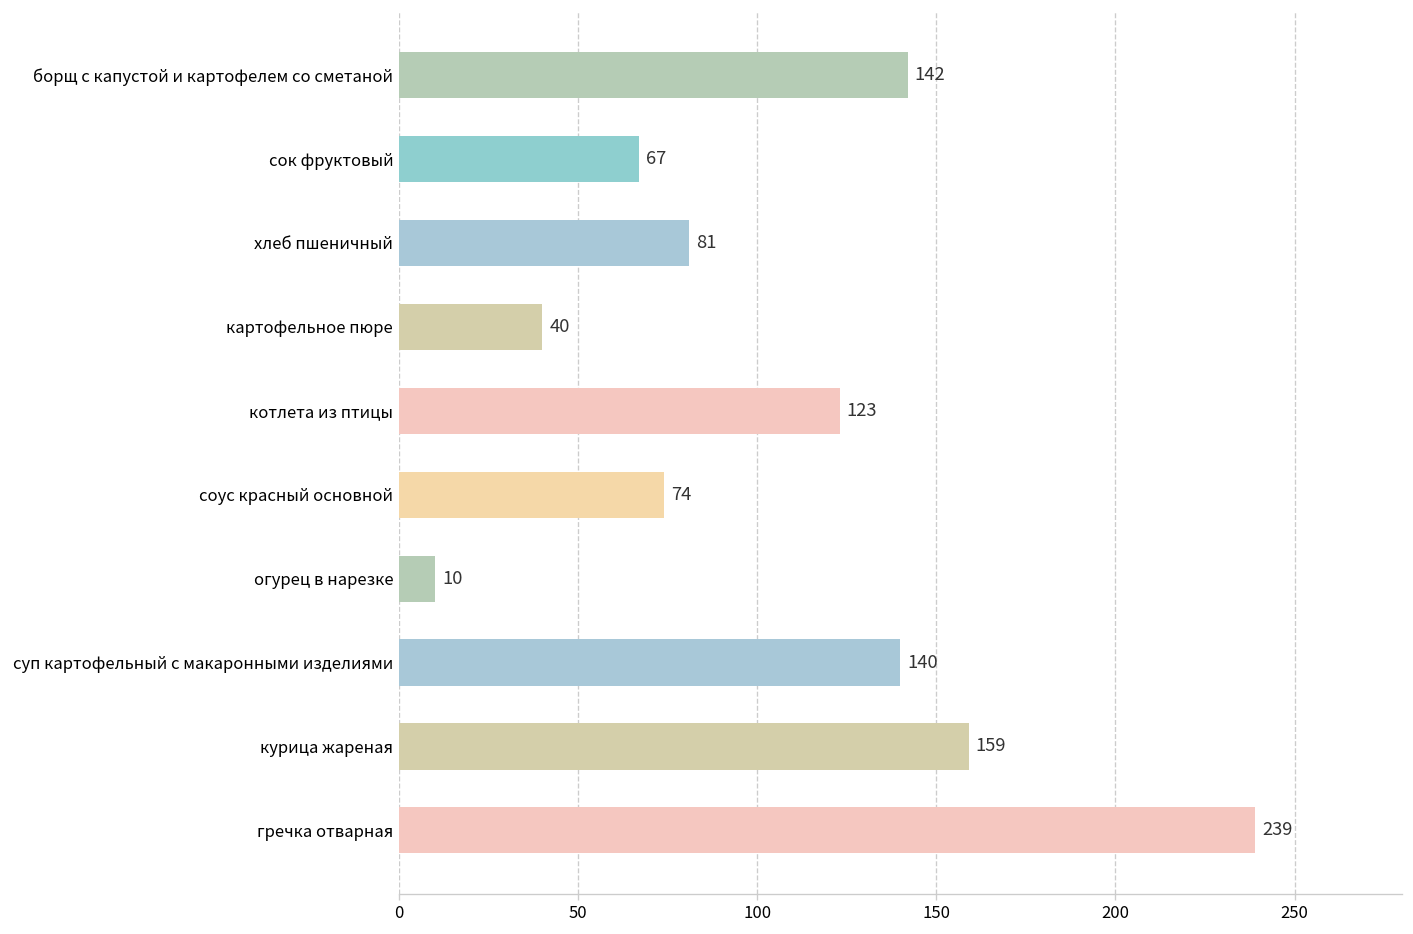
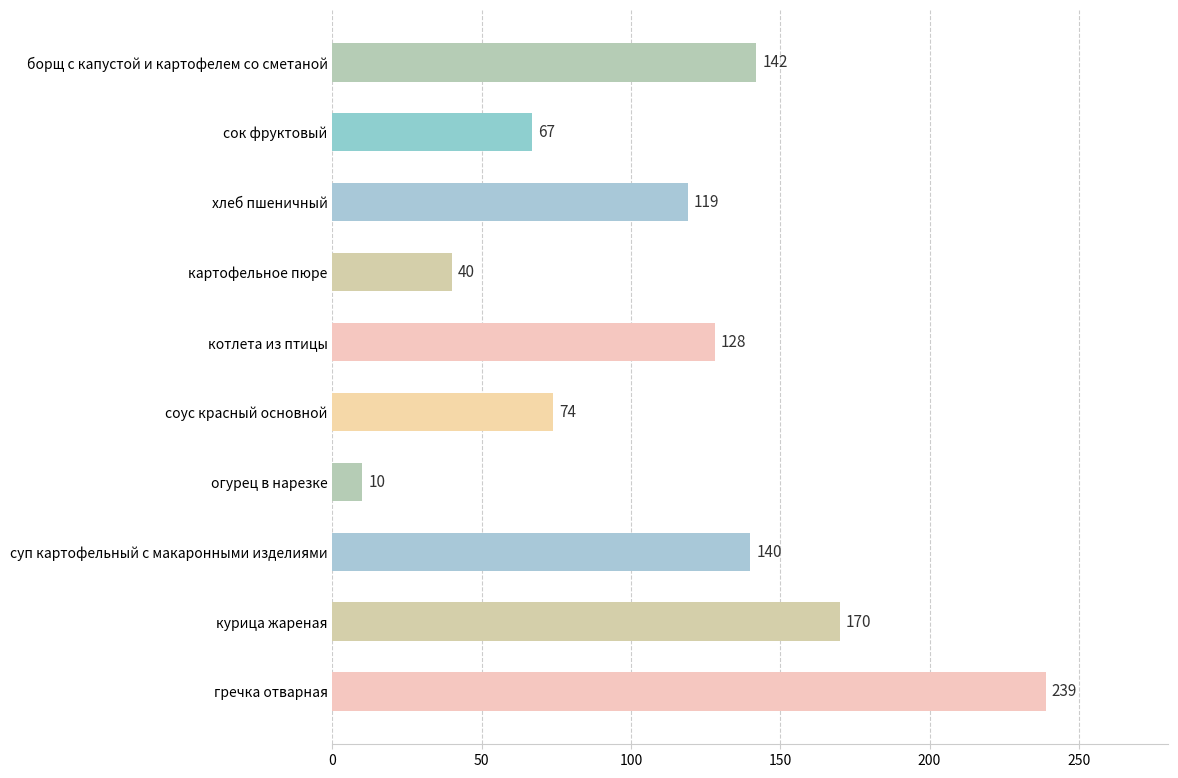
хлеб пшеничный: 81 -> 119
котлета из птицы: 123 -> 128
курица жареная: 159 -> 170
